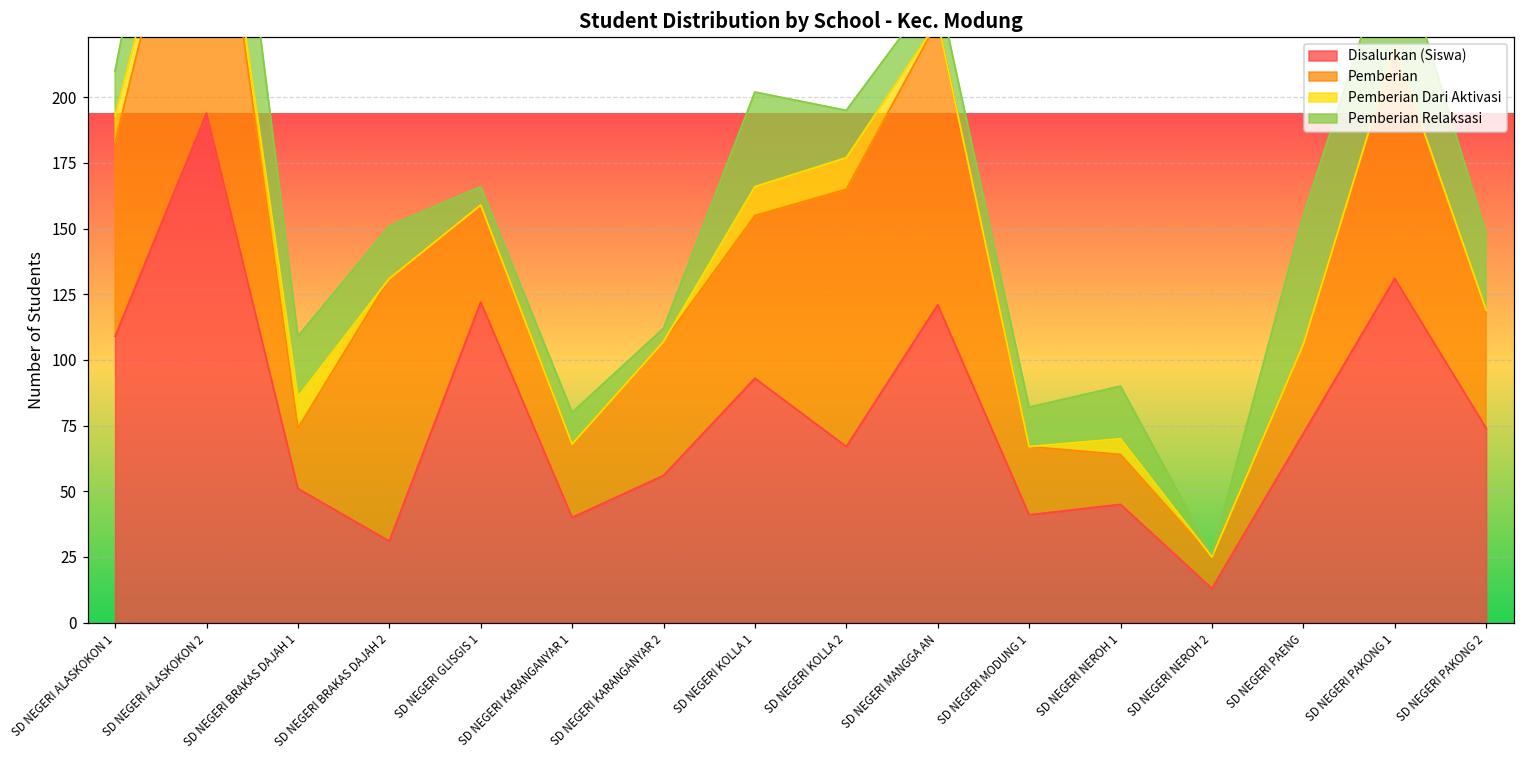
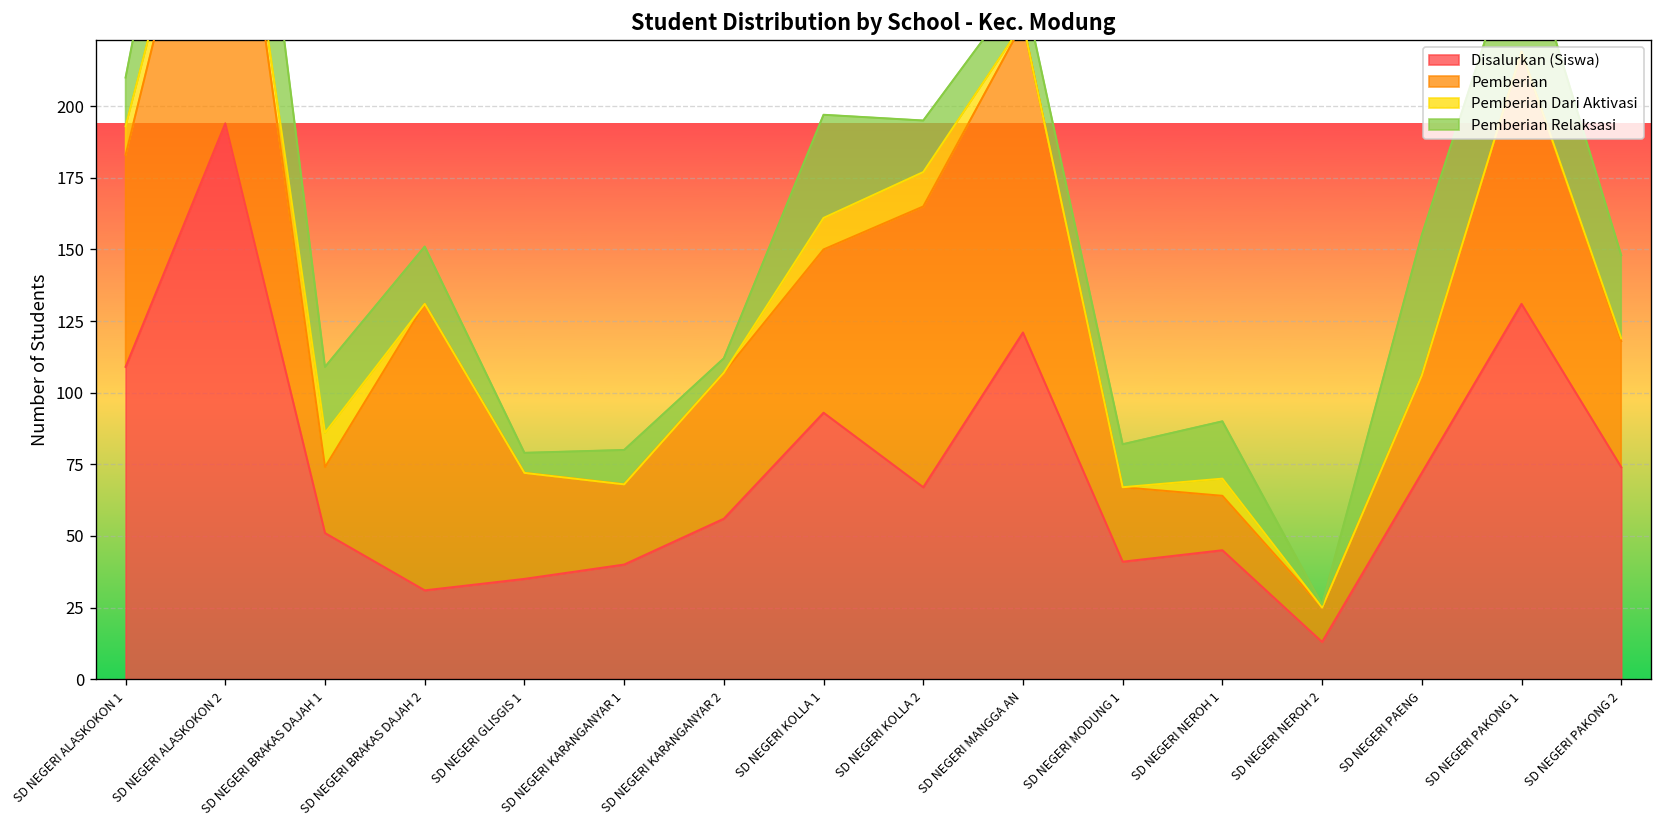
Disalurkan (Siswa), SD NEGERI GLISGIS 1: 122 -> 35
Pemberian, SD NEGERI KOLLA 1: 62 -> 57
